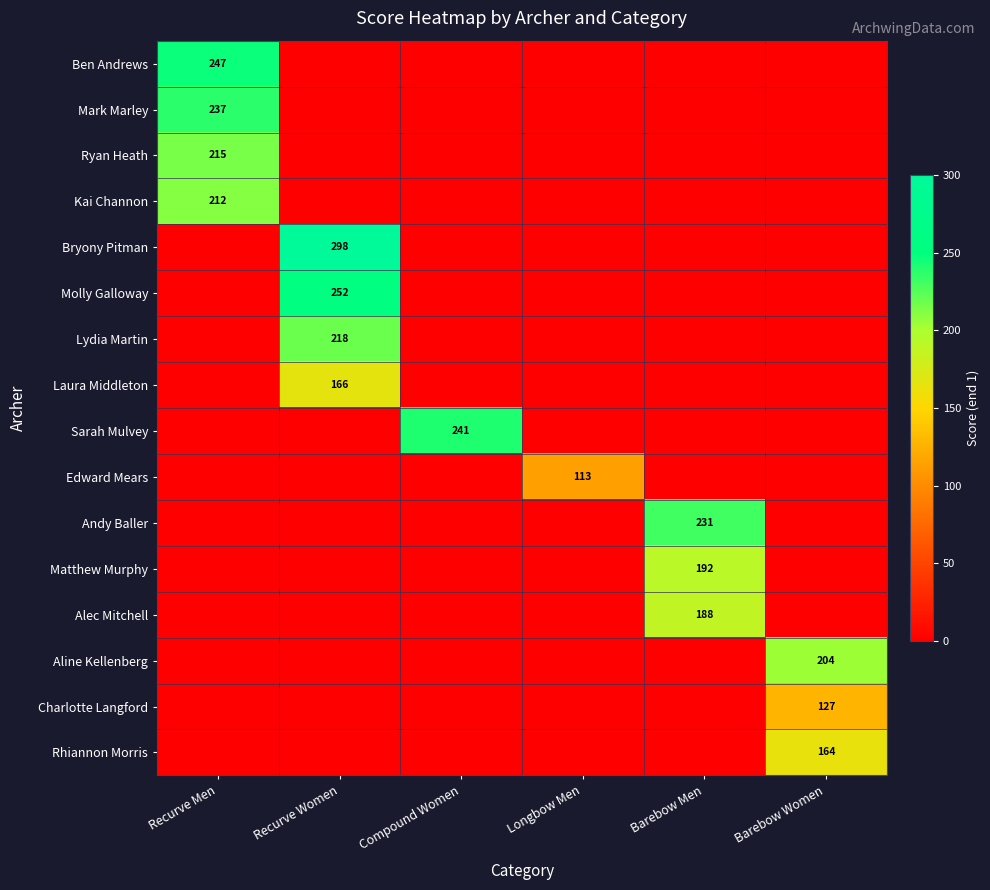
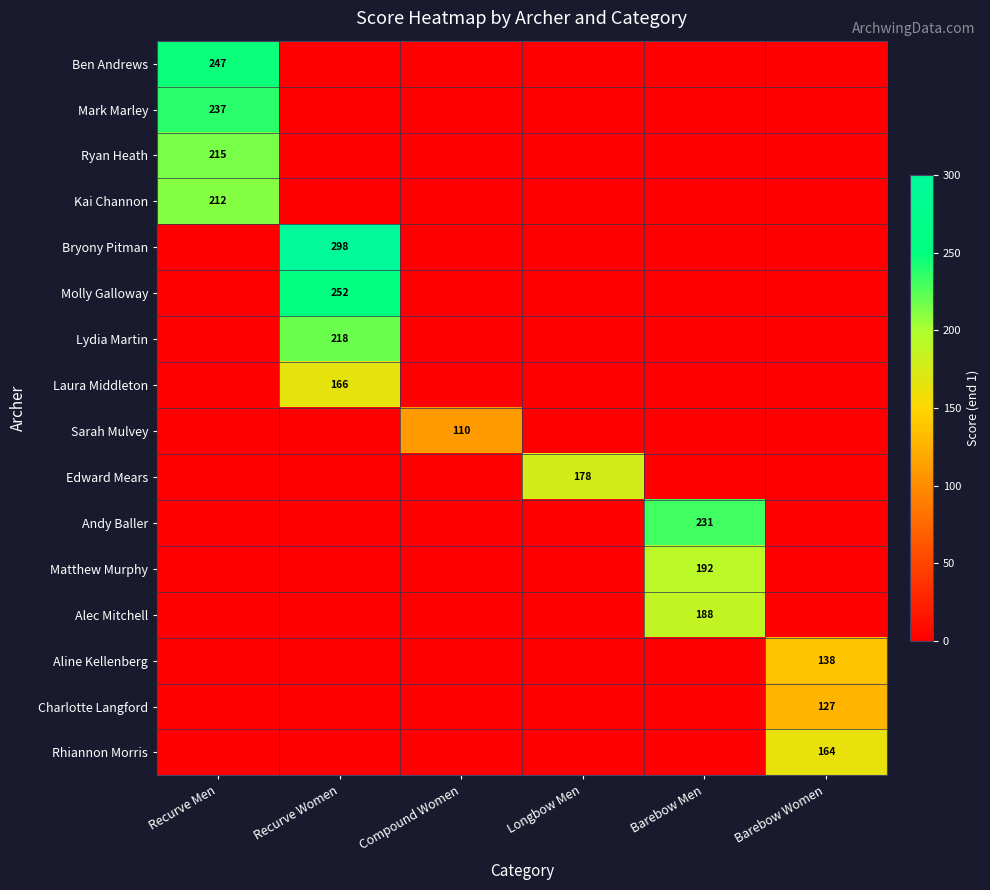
Sarah Mulvey, Compound Women: 241 -> 110
Edward Mears, Longbow Men: 113 -> 178
Aline Kellenberg, Barebow Women: 204 -> 138
